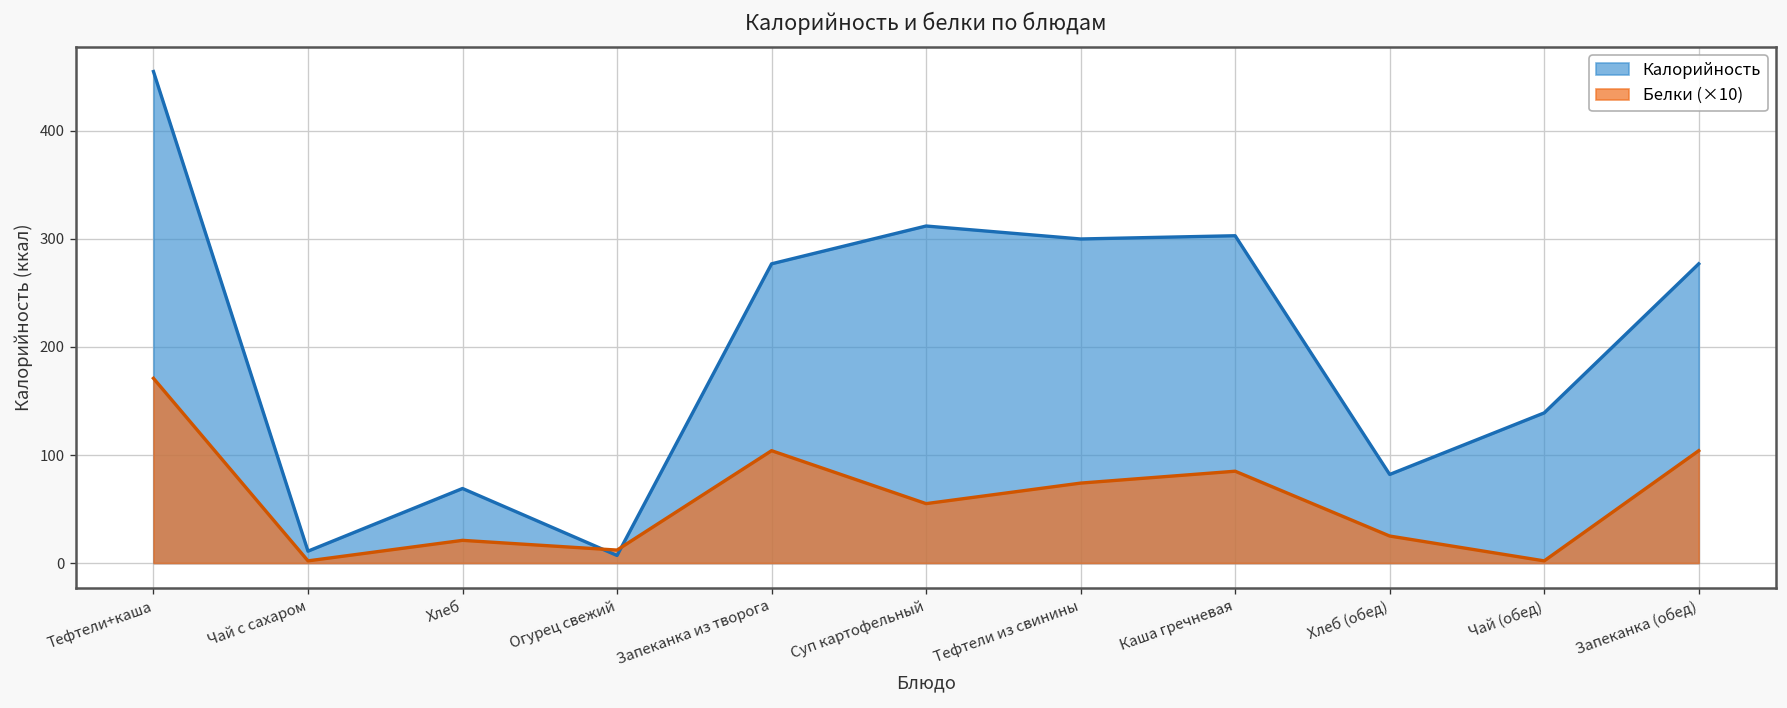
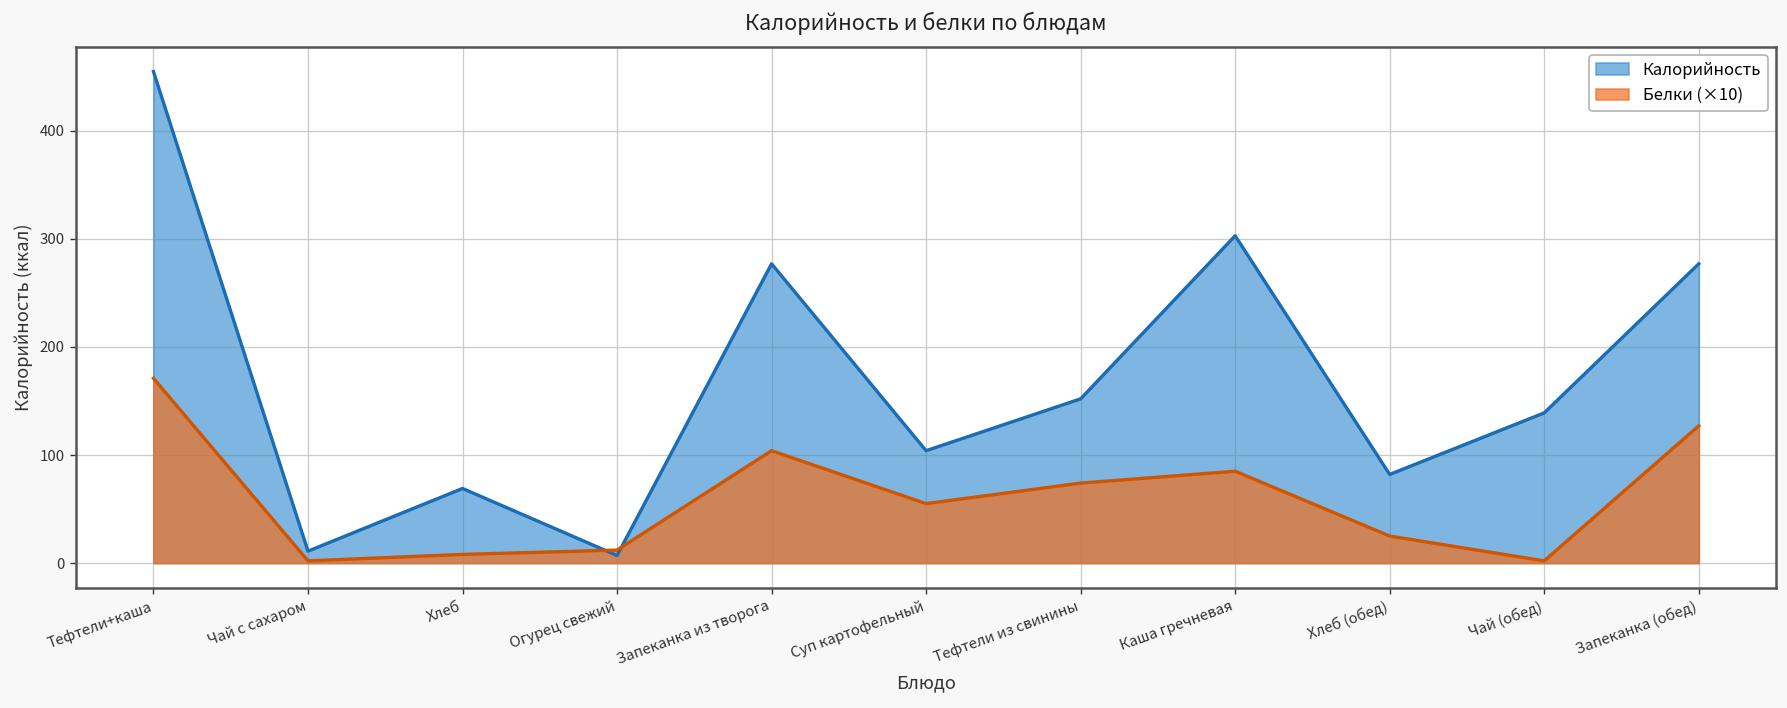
Белки (×10), Хлеб: 20 -> 10
Калорийность, Суп картофельный: 310 -> 100
Калорийность, Тефтели из свинины: 300 -> 150
Белки (×10), Запеканка (обед): 100 -> 130
